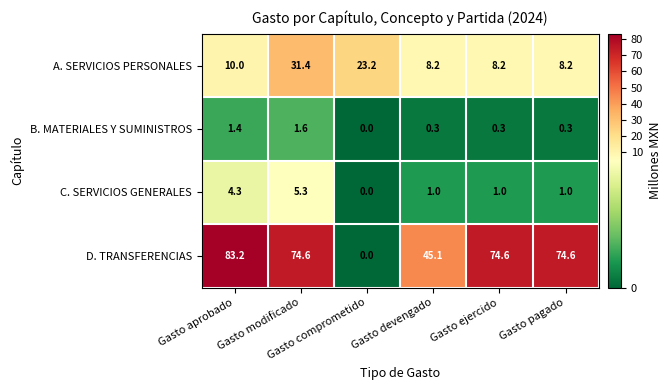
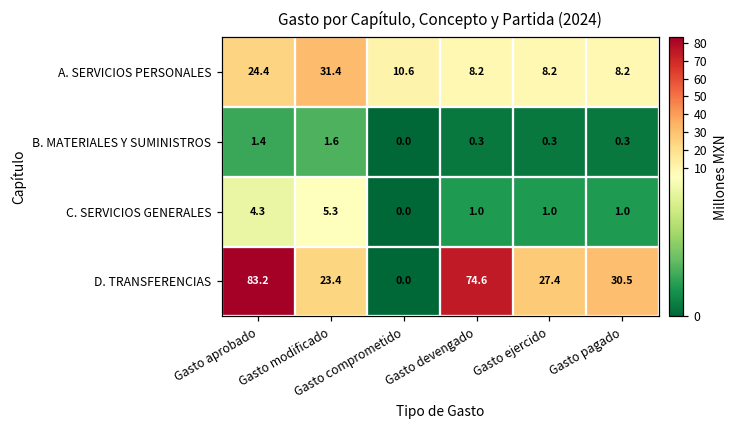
A. SERVICIOS PERSONALES, Gasto aprobado: 10.0 -> 24.4
A. SERVICIOS PERSONALES, Gasto comprometido: 23.2 -> 10.6
D. TRANSFERENCIAS, Gasto modificado: 74.6 -> 23.4
D. TRANSFERENCIAS, Gasto devengado: 45.1 -> 74.6
D. TRANSFERENCIAS, Gasto ejercido: 74.6 -> 27.4
D. TRANSFERENCIAS, Gasto pagado: 74.6 -> 30.5
